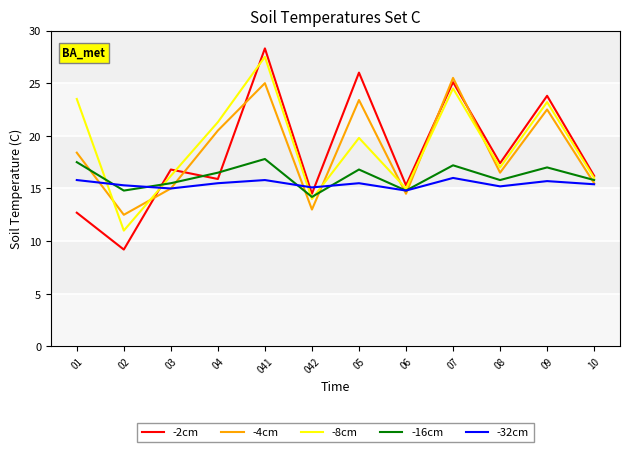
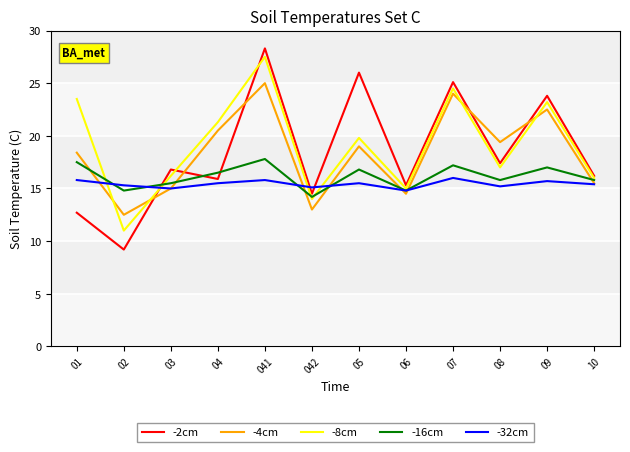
-4cm, 05: 23.4 -> 19.0
-4cm, 07: 25.5 -> 24.0
-4cm, 08: 16.5 -> 19.4
